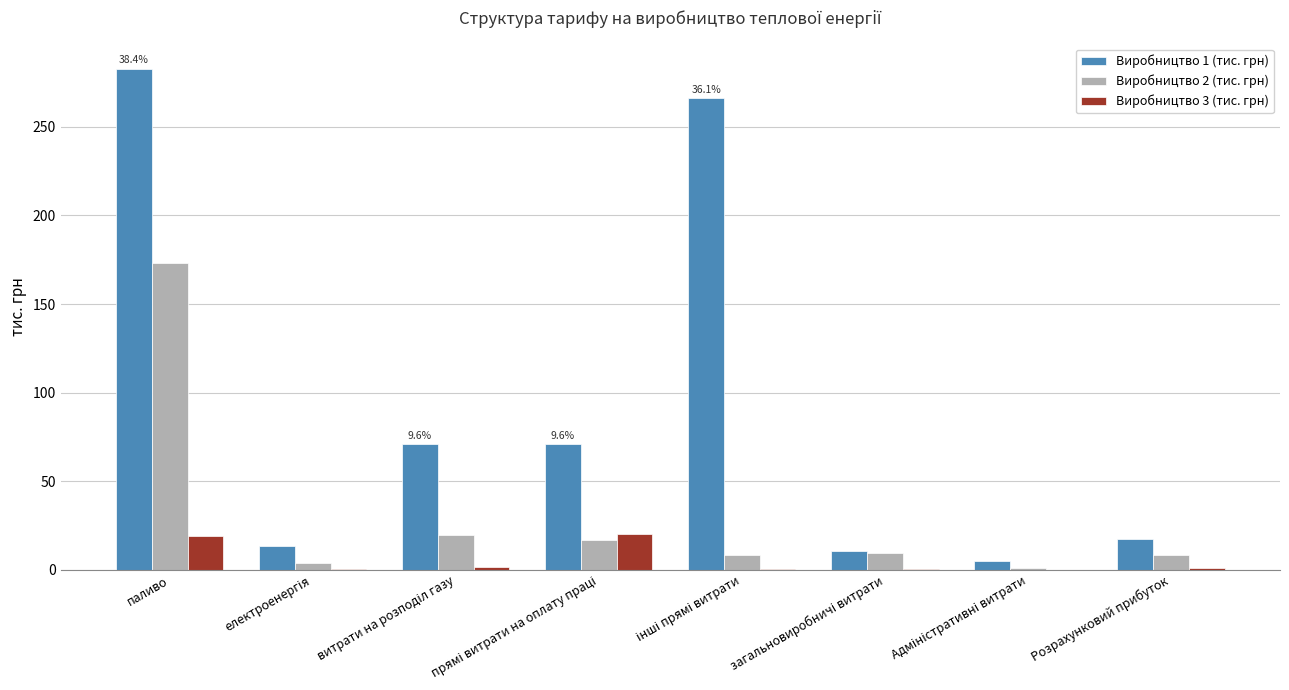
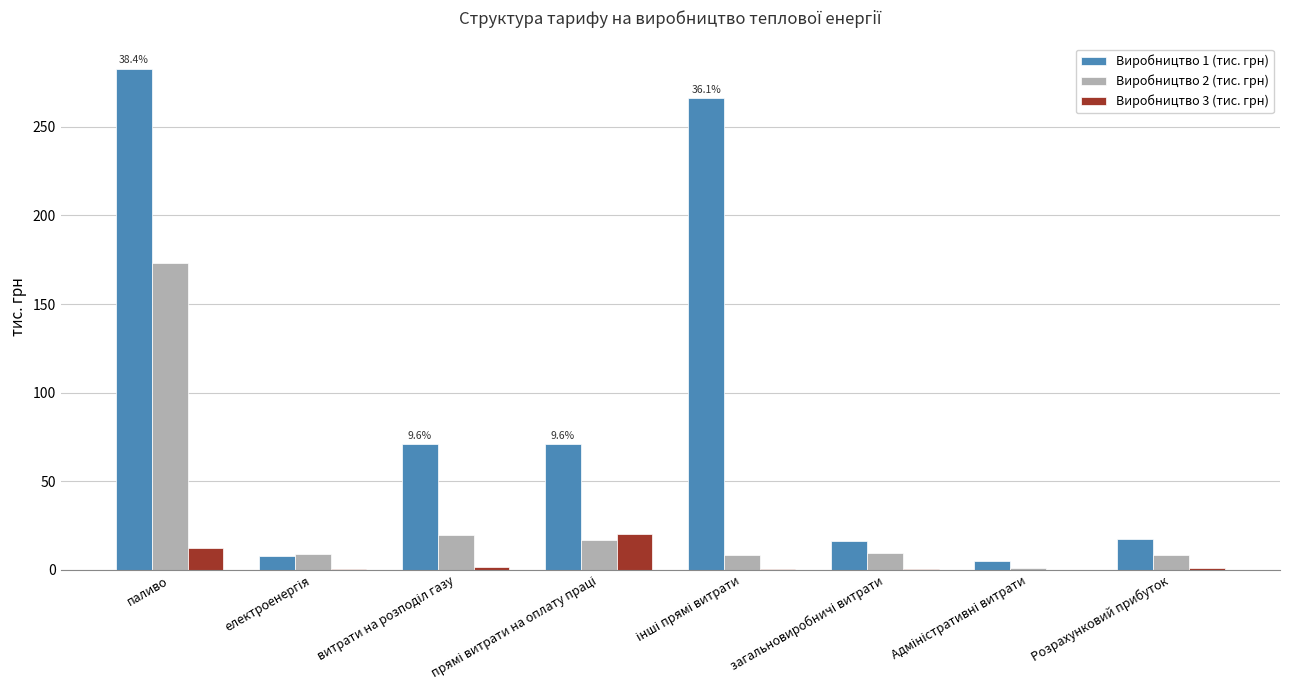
Виробництво 3 (тис. грн), паливо: 19 -> 12
Виробництво 1 (тис. грн), електроенергія: 14 -> 8
Виробництво 2 (тис. грн), електроенергія: 4 -> 9
Виробництво 1 (тис. грн), загальновиробничі витрати: 11 -> 16
